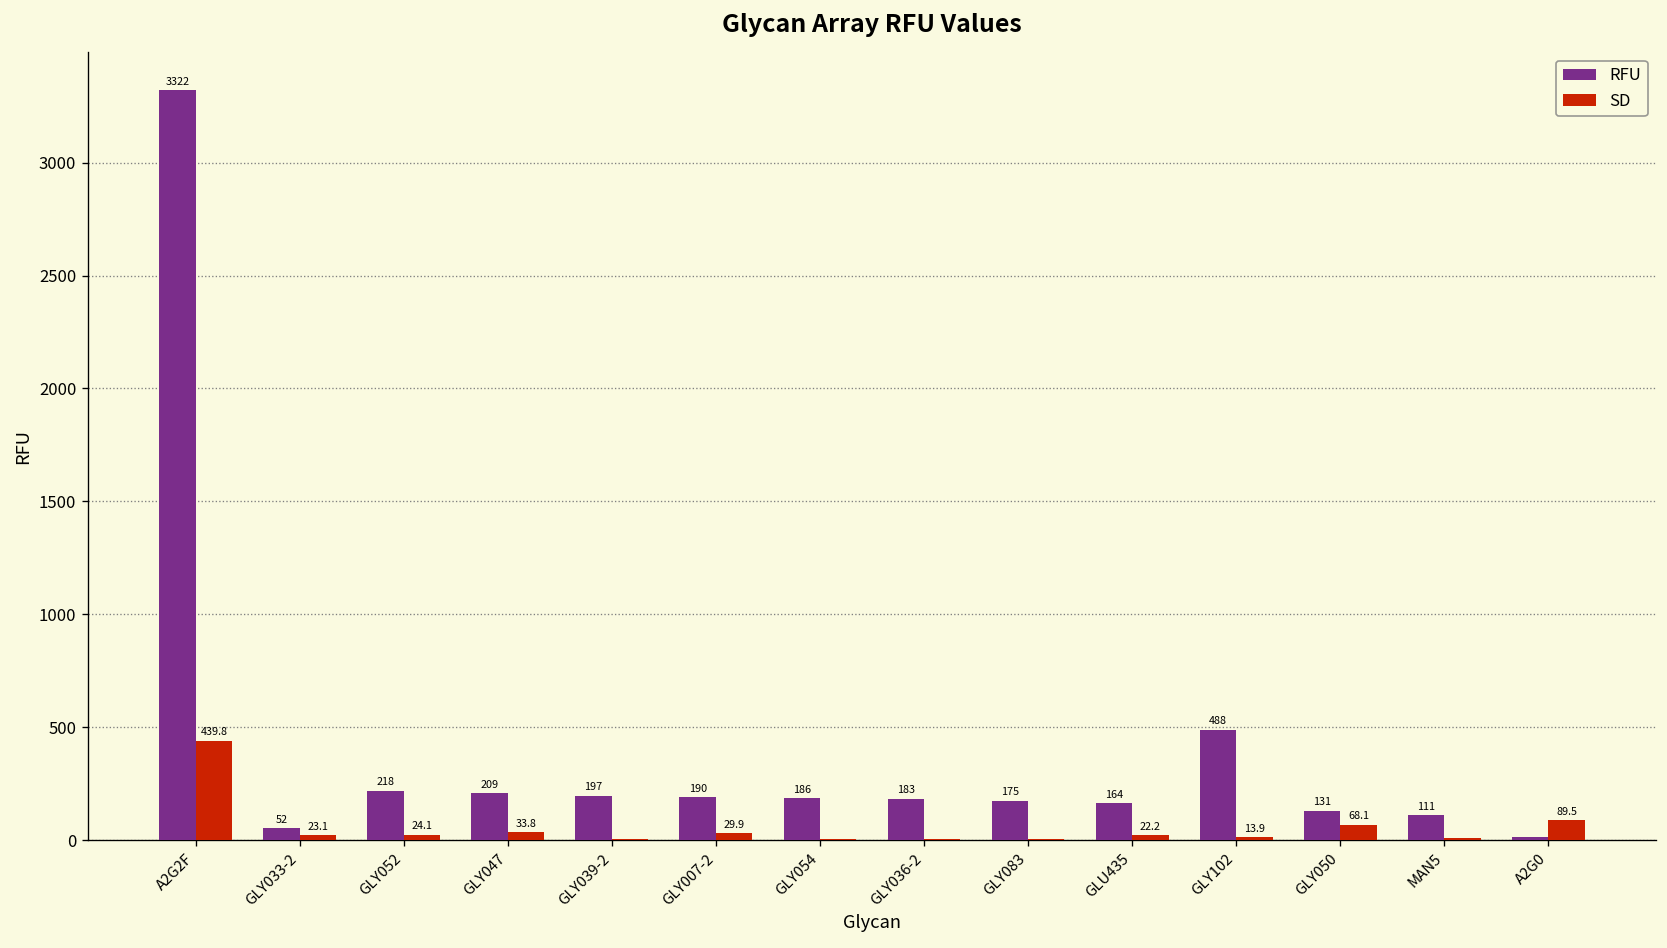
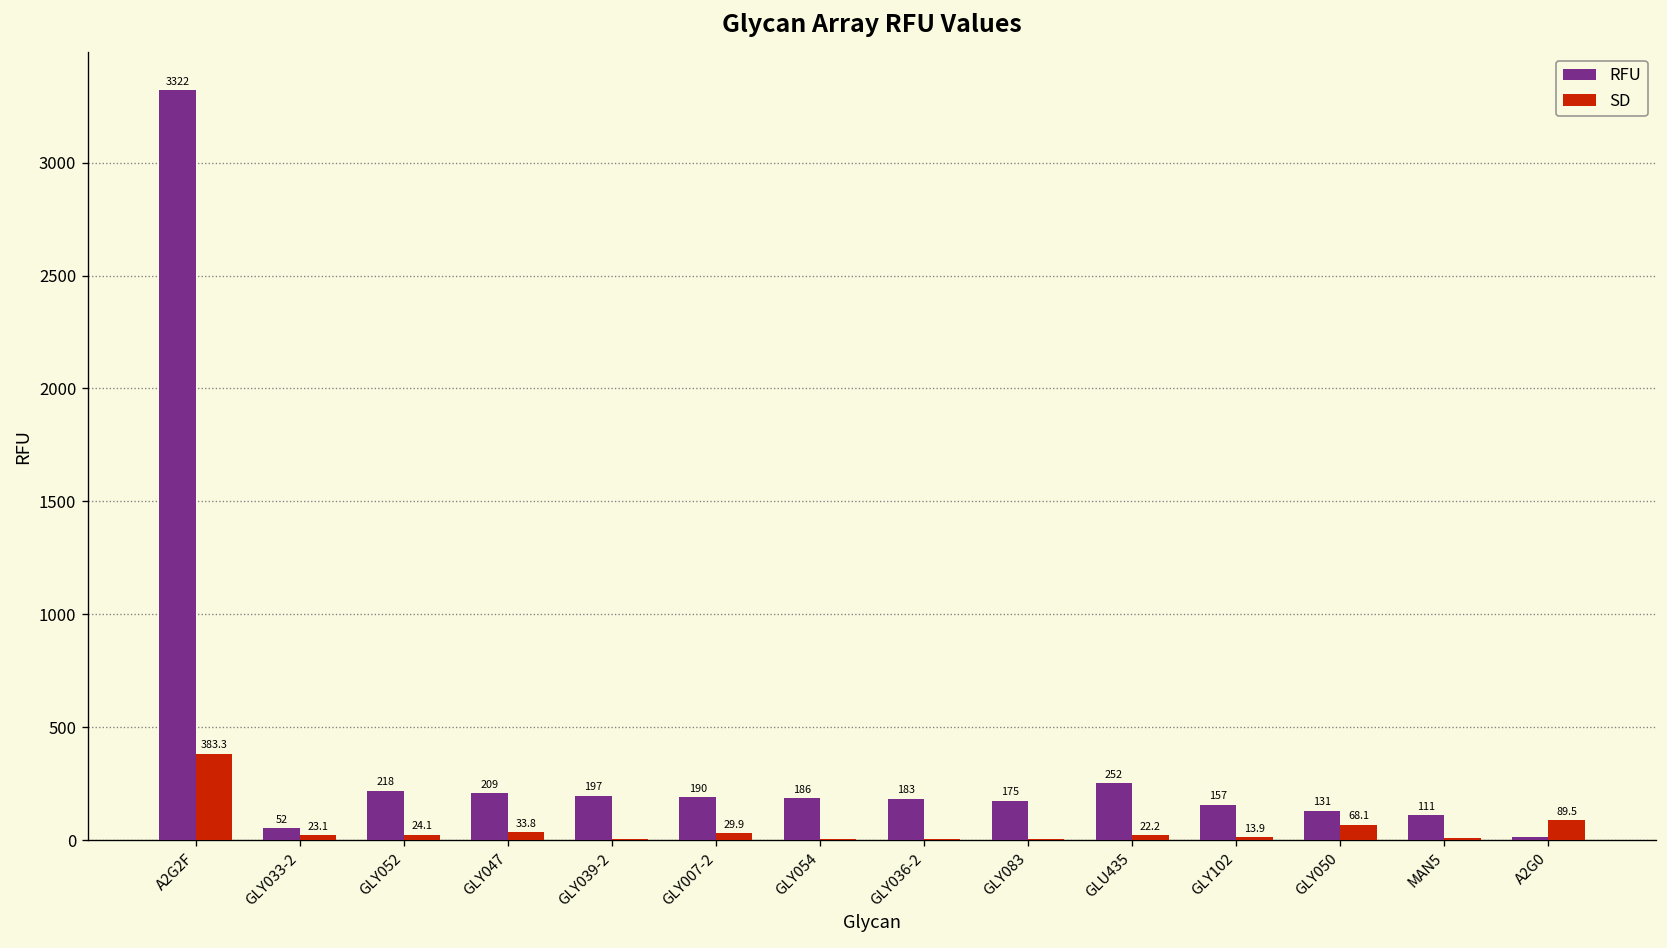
SD, A2G2F: 439.8 -> 383.3
RFU, GLU435: 164 -> 252
RFU, GLY102: 488 -> 157
